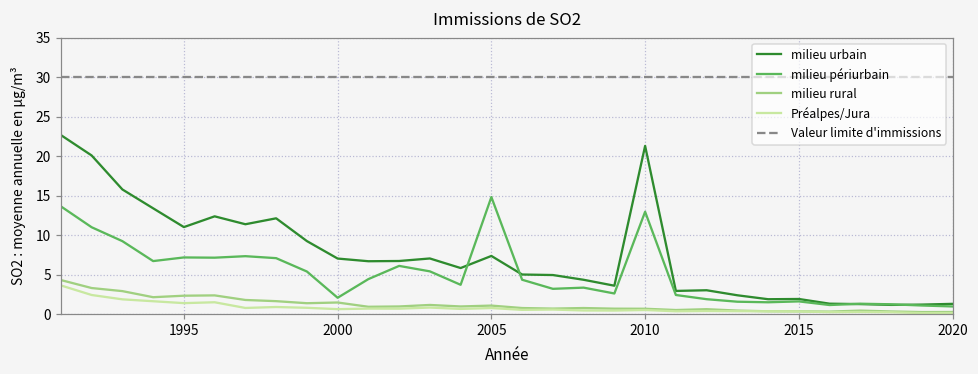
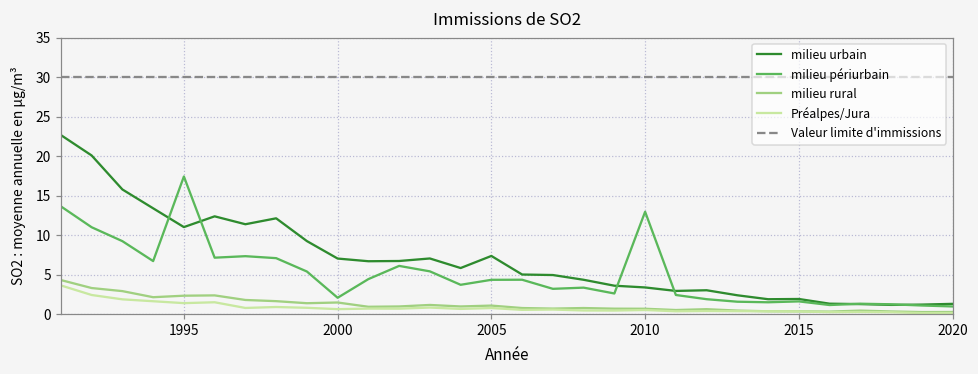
milieu périurbain, 1995: 7 -> 17
milieu périurbain, 2005: 15 -> 4
milieu urbain, 2010: 21 -> 3
